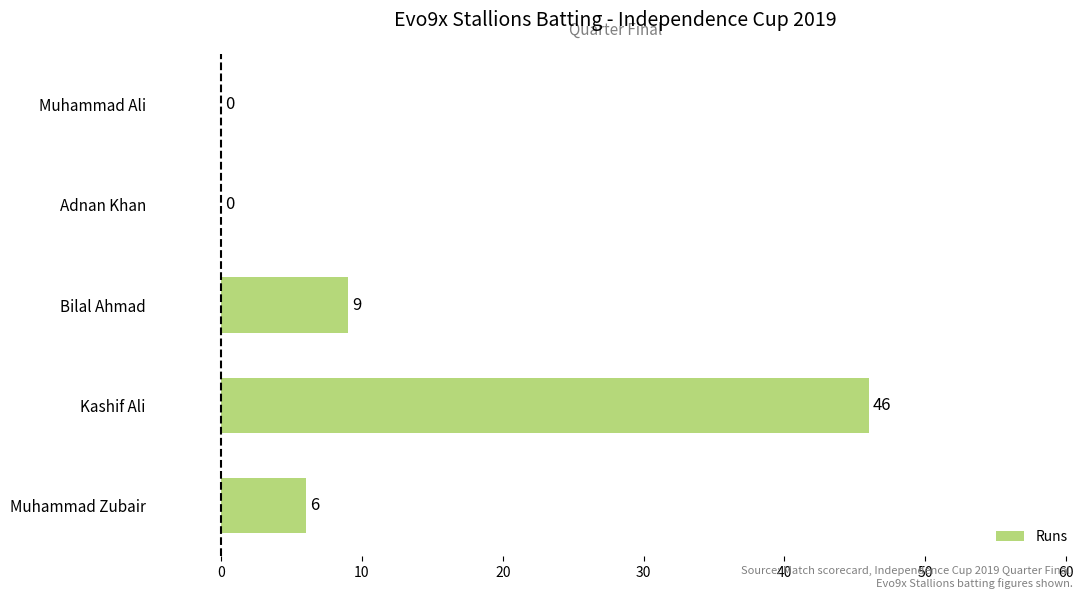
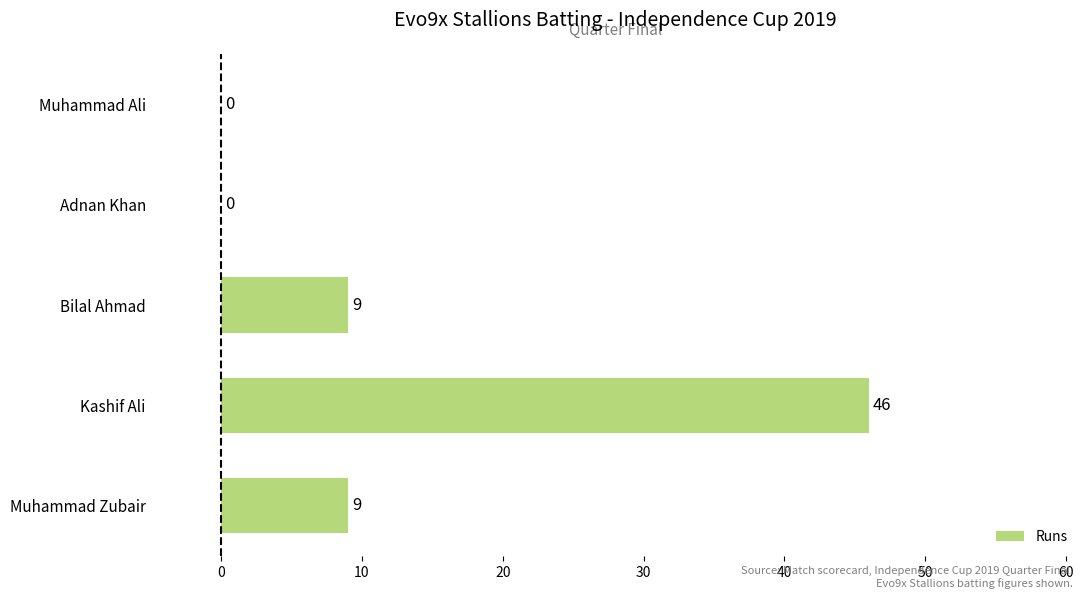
Muhammad Zubair: 6 -> 9
